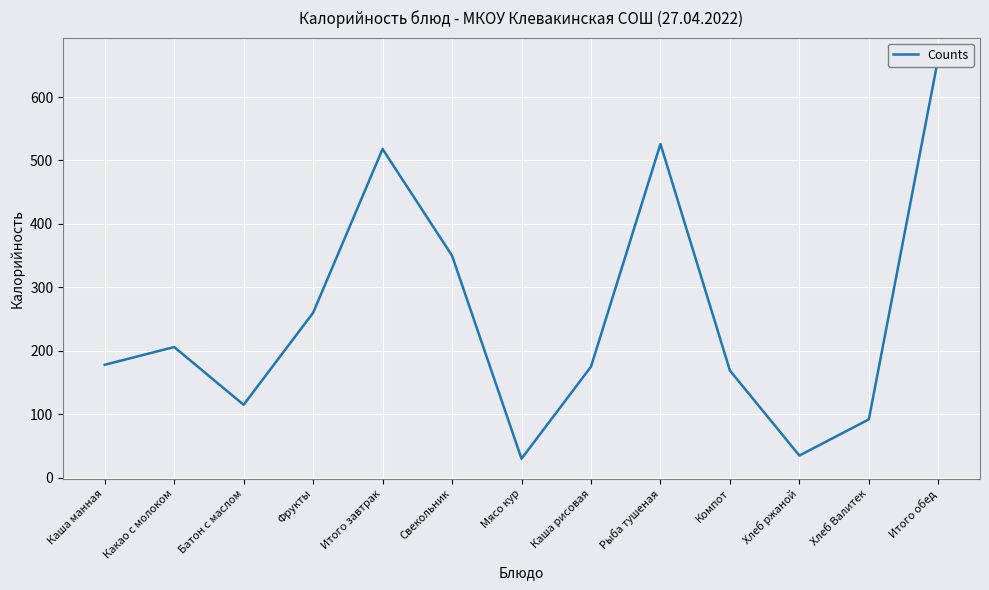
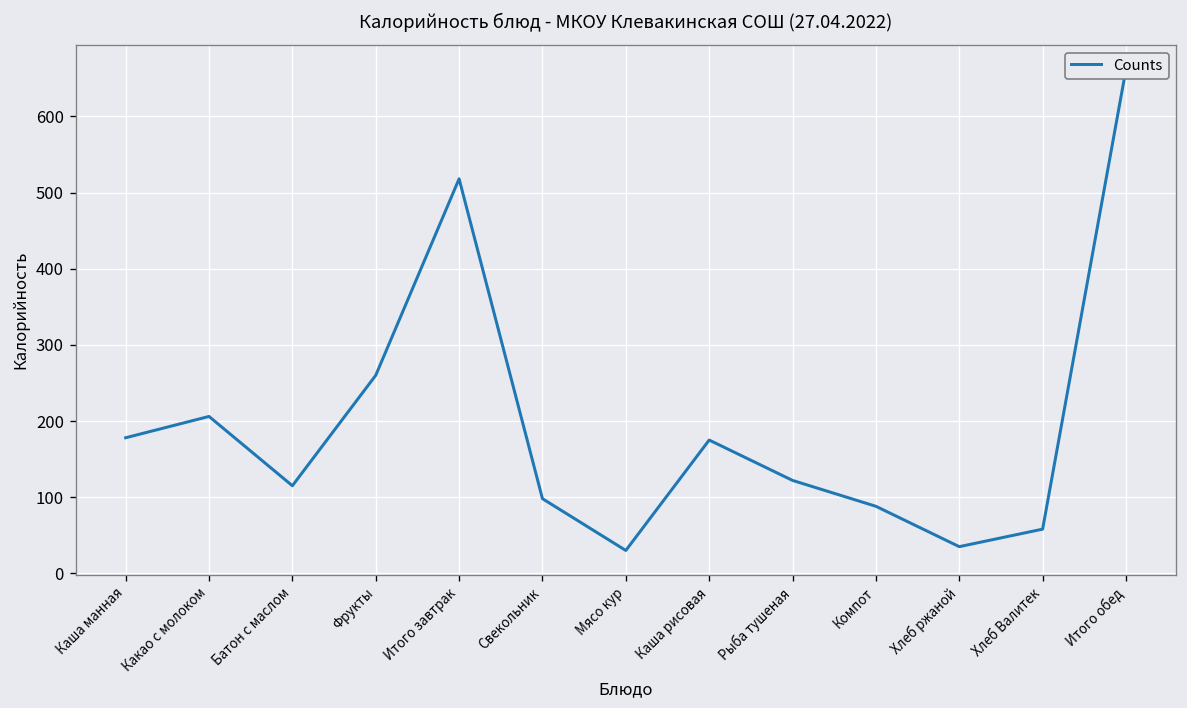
Свекольник: 350 -> 100
Рыба тушеная: 530 -> 120
Компот: 170 -> 90
Хлеб Валитек: 90 -> 60
